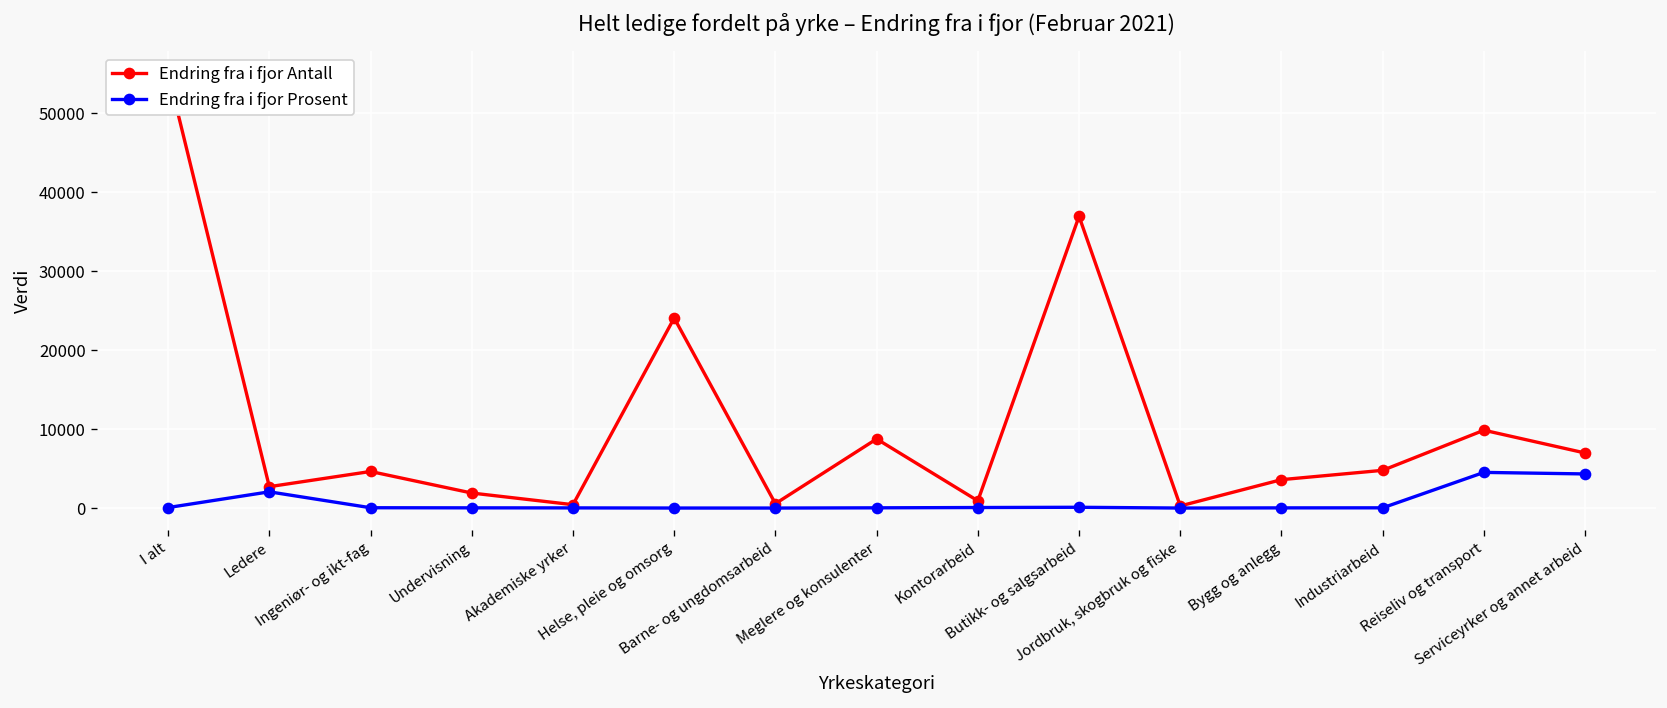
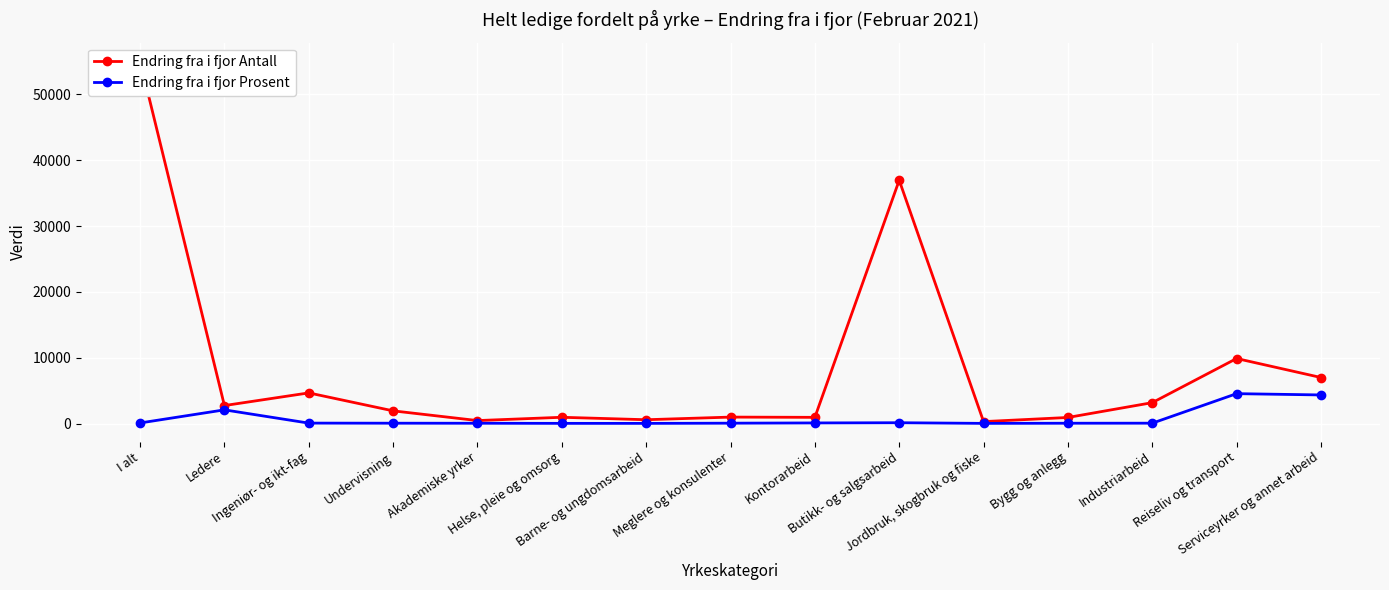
Endring fra i fjor Antall, Helse, pleie og omsorg: 24000 -> 1000
Endring fra i fjor Antall, Meglere og konsulenter: 9000 -> 1000
Endring fra i fjor Antall, Bygg og anlegg: 4000 -> 1000
Endring fra i fjor Antall, Industriarbeid: 5000 -> 3000
